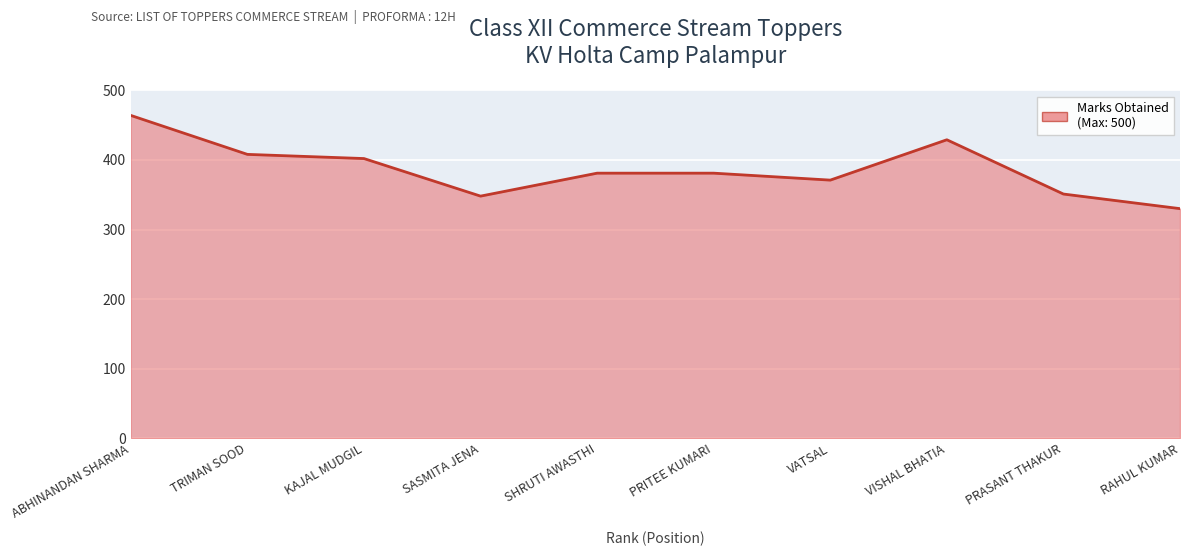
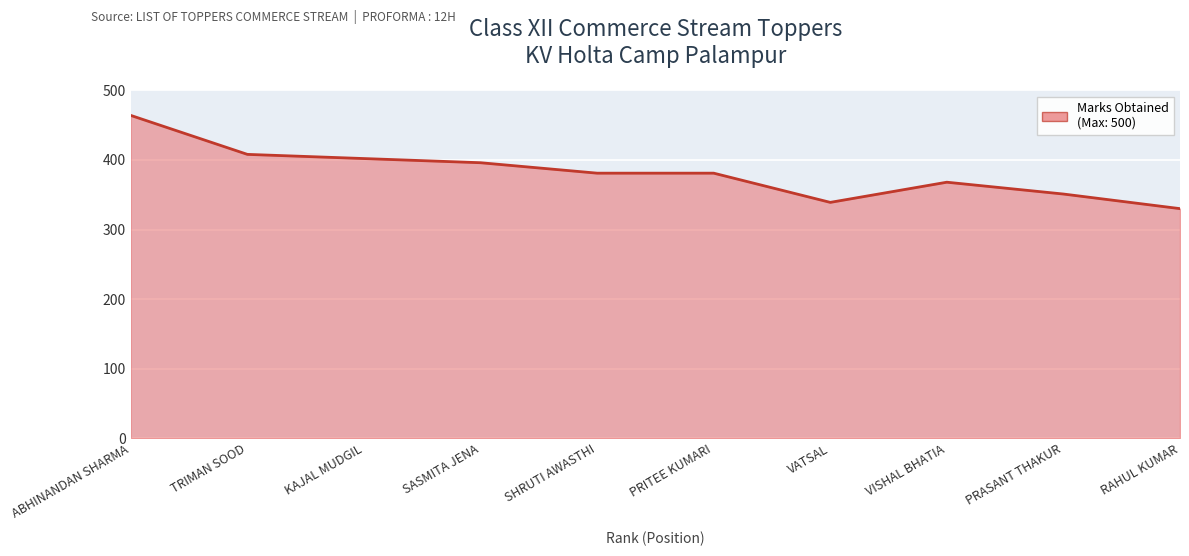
SASMITA JENA: 350 -> 400
VATSAL: 370 -> 340
VISHAL BHATIA: 430 -> 370
